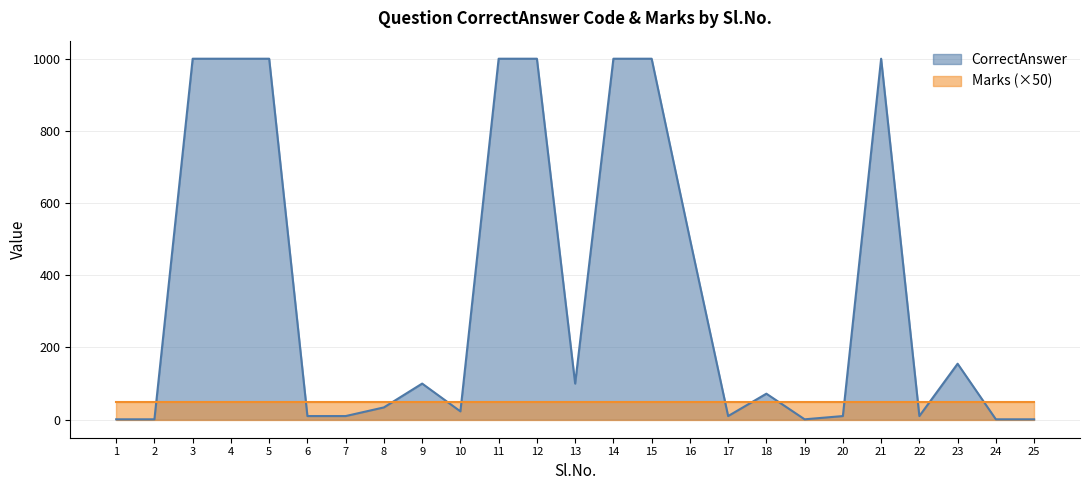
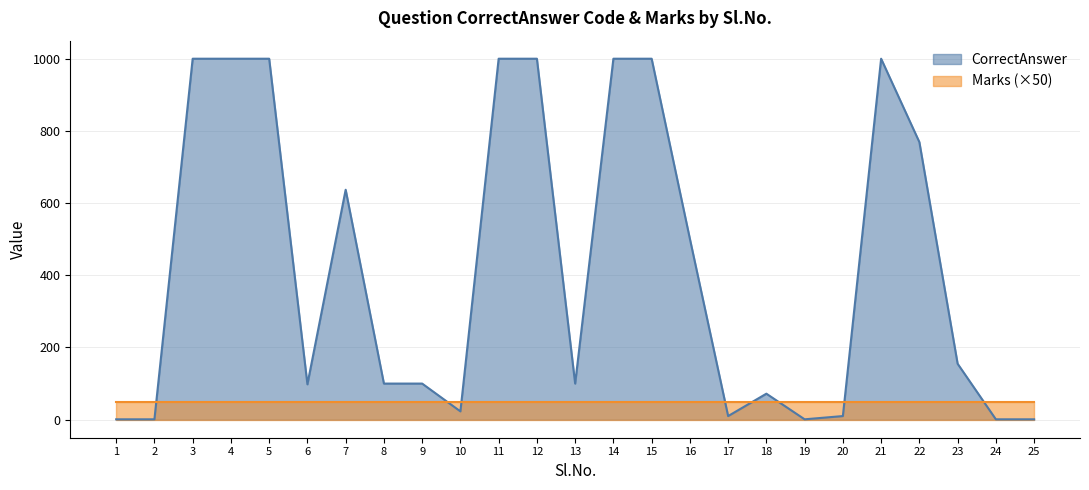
CorrectAnswer, 6: 10 -> 100
CorrectAnswer, 7: 10 -> 640
CorrectAnswer, 8: 30 -> 100
CorrectAnswer, 22: 10 -> 770
